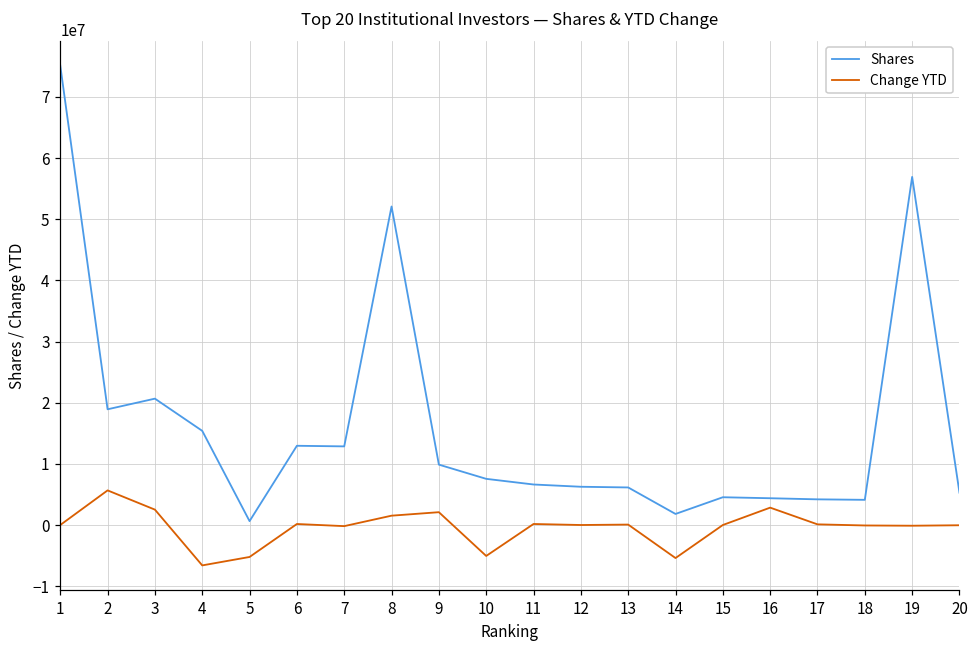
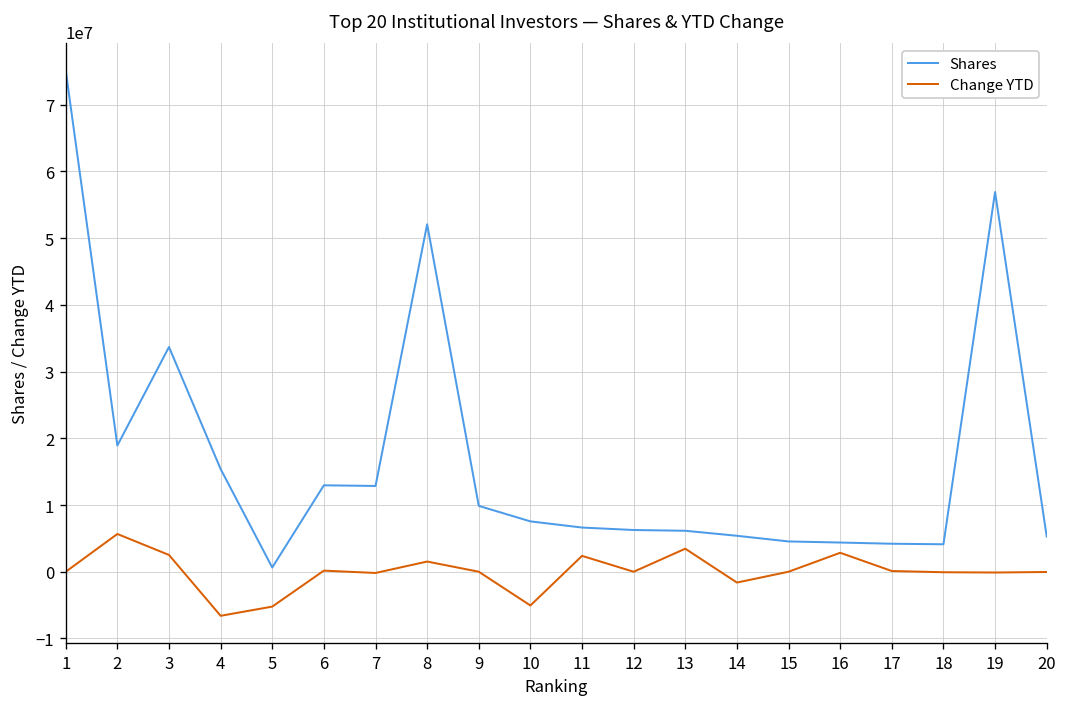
Shares, 3: 21000000 -> 34000000
Change YTD, 9: 2000000 -> 0
Change YTD, 11: 0 -> 2000000
Change YTD, 13: 0 -> 3000000
Shares, 14: 2000000 -> 5000000
Change YTD, 14: -5000000 -> -2000000
